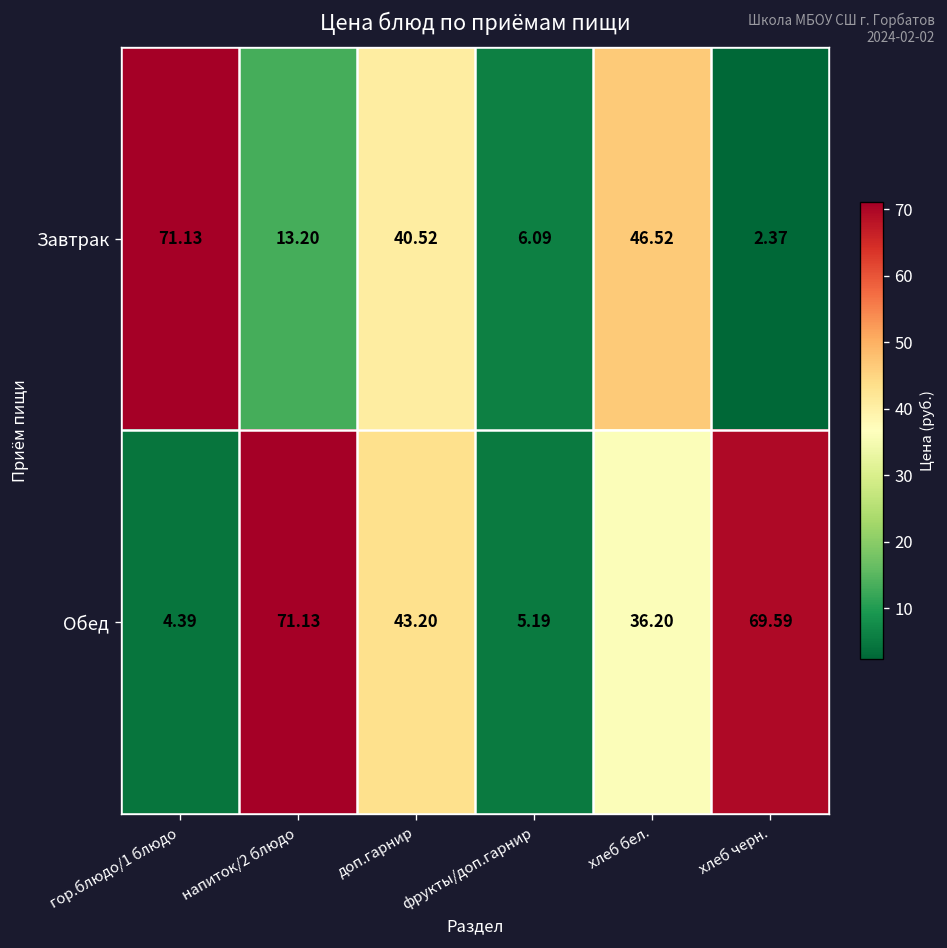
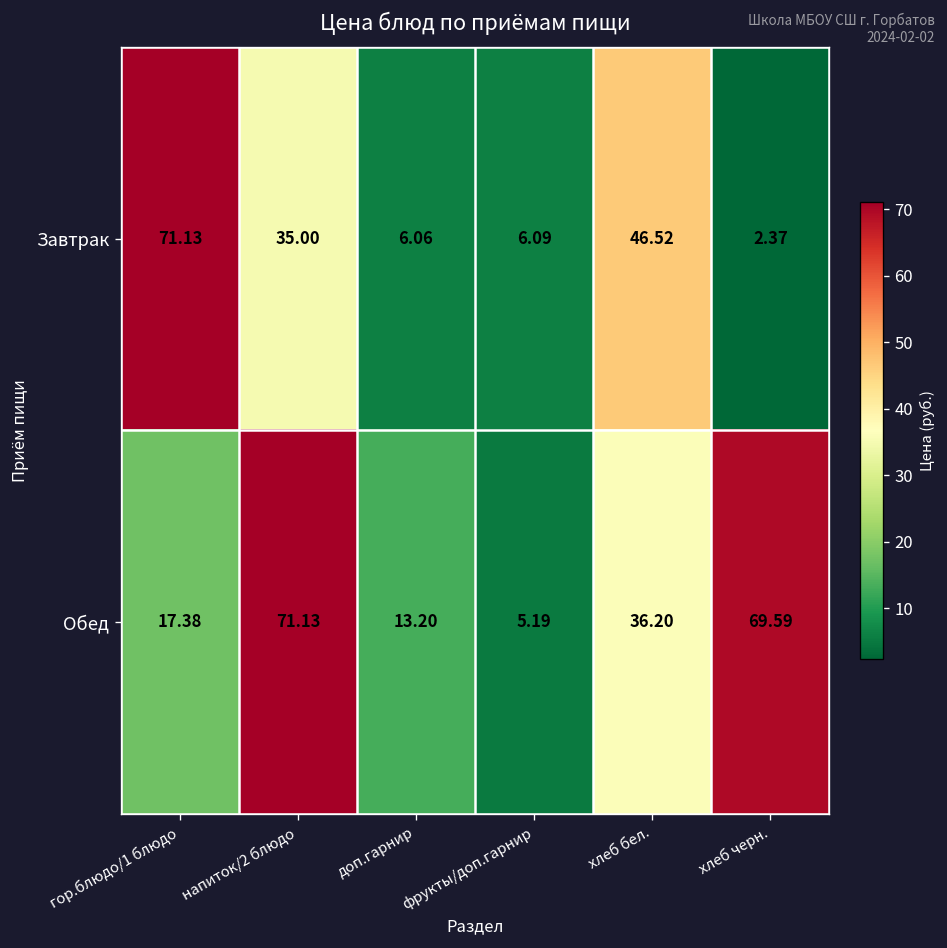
Завтрак, напиток/2 блюдо: 13.20 -> 35.00
Завтрак, доп.гарнир: 40.52 -> 6.06
Обед, гор.блюдо/1 блюдо: 4.39 -> 17.38
Обед, доп.гарнир: 43.20 -> 13.20
